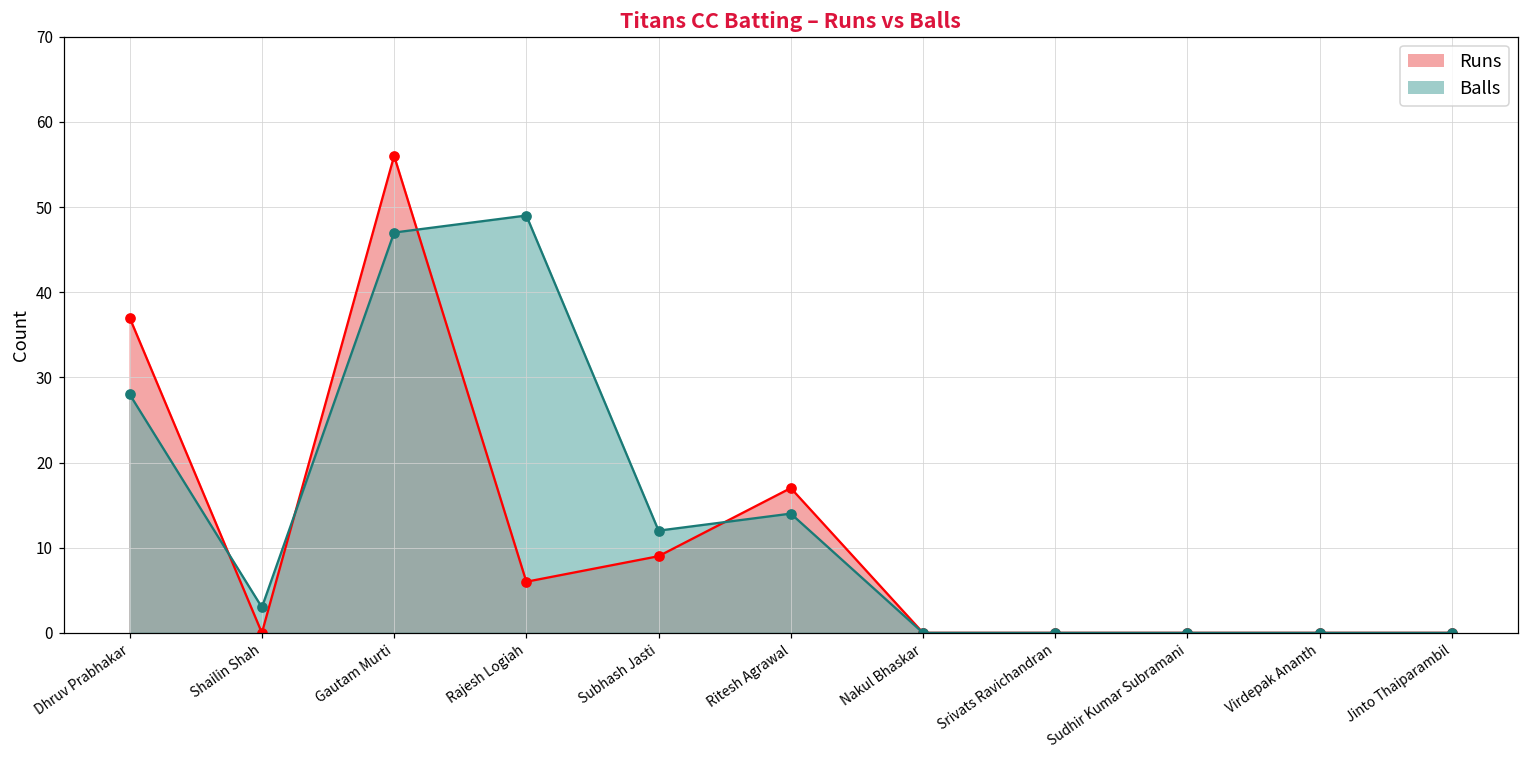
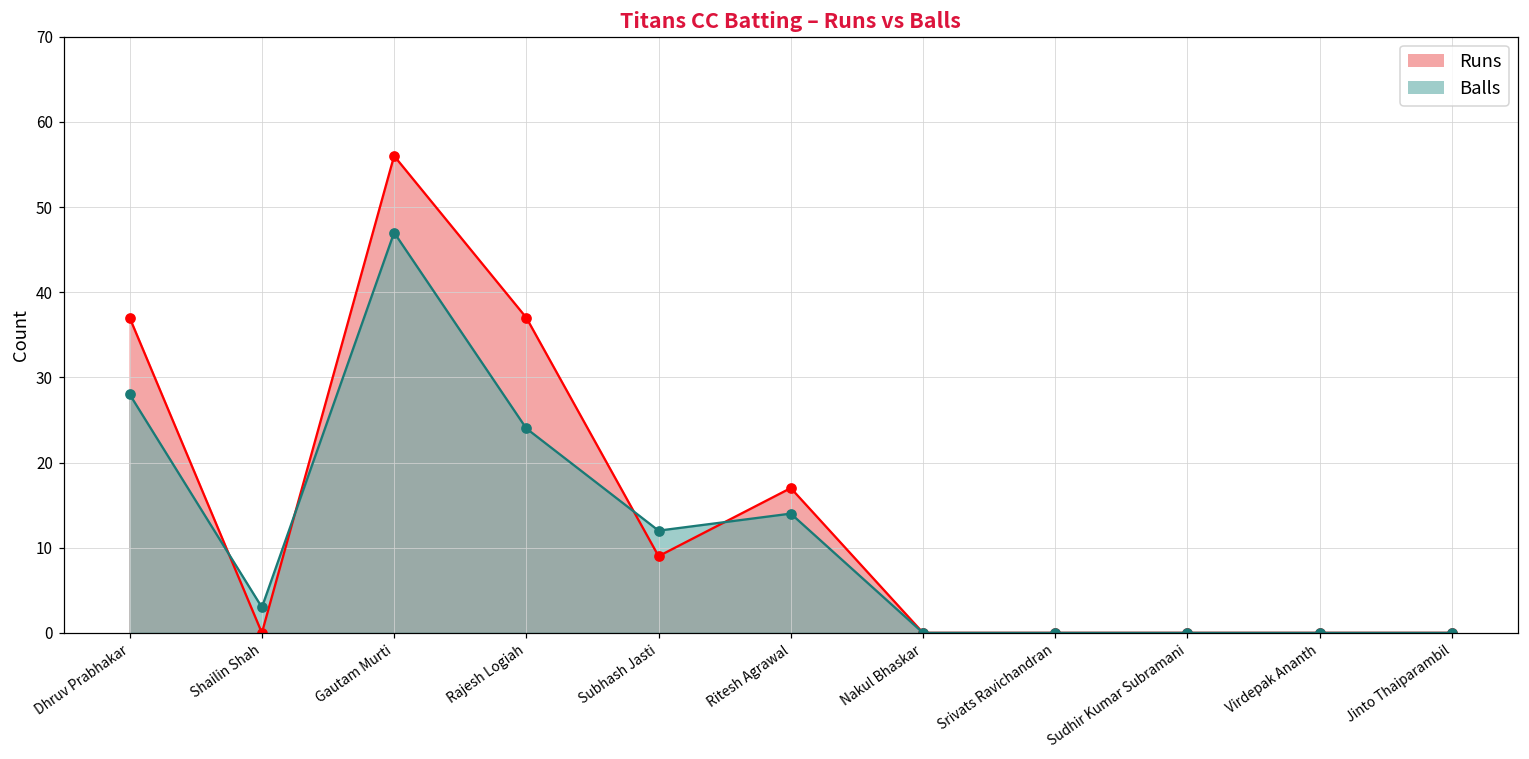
Runs, Rajesh Logiah: 6 -> 37
Balls, Rajesh Logiah: 49 -> 24
